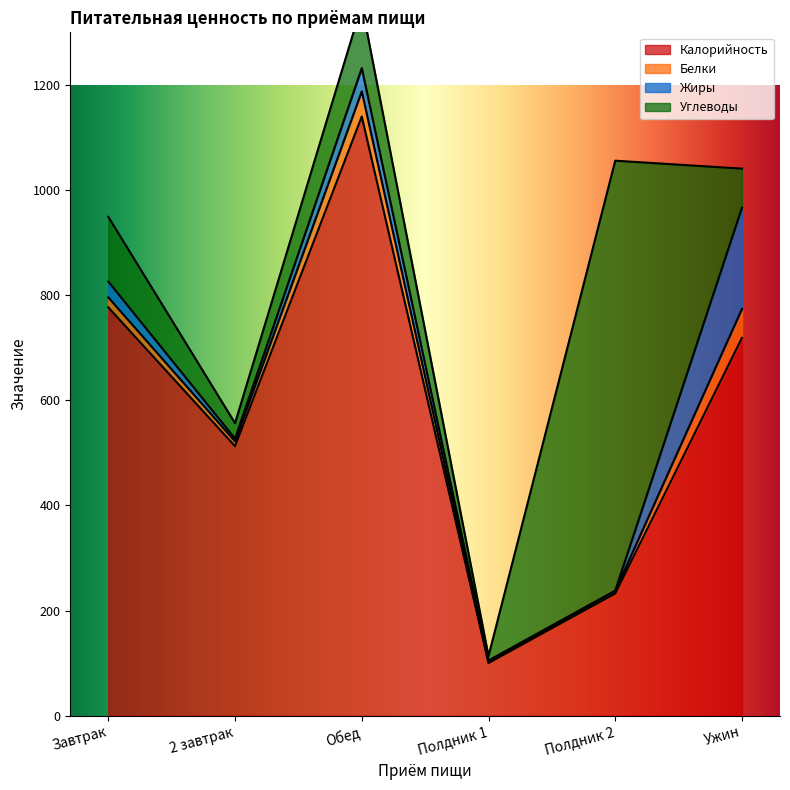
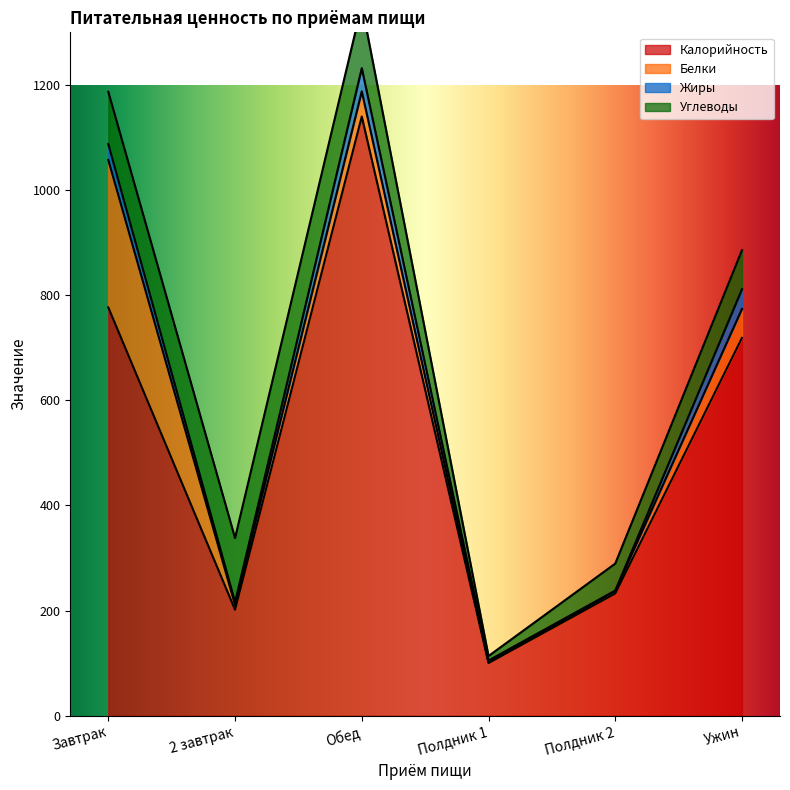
Белки, Завтрак: 20 -> 280
Углеводы, Завтрак: 120 -> 100
Калорийность, 2 завтрак: 510 -> 200
Углеводы, 2 завтрак: 30 -> 120
Углеводы, Полдник 2: 820 -> 50
Жиры, Ужин: 190 -> 40
